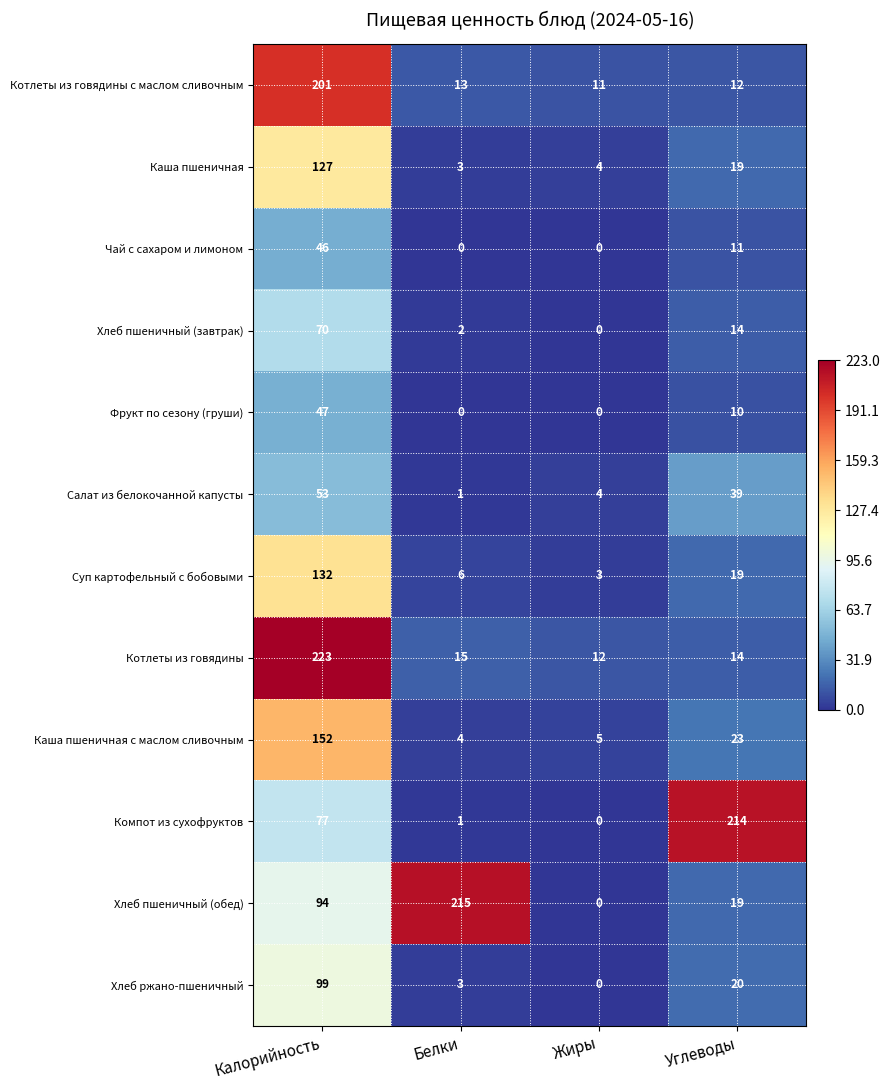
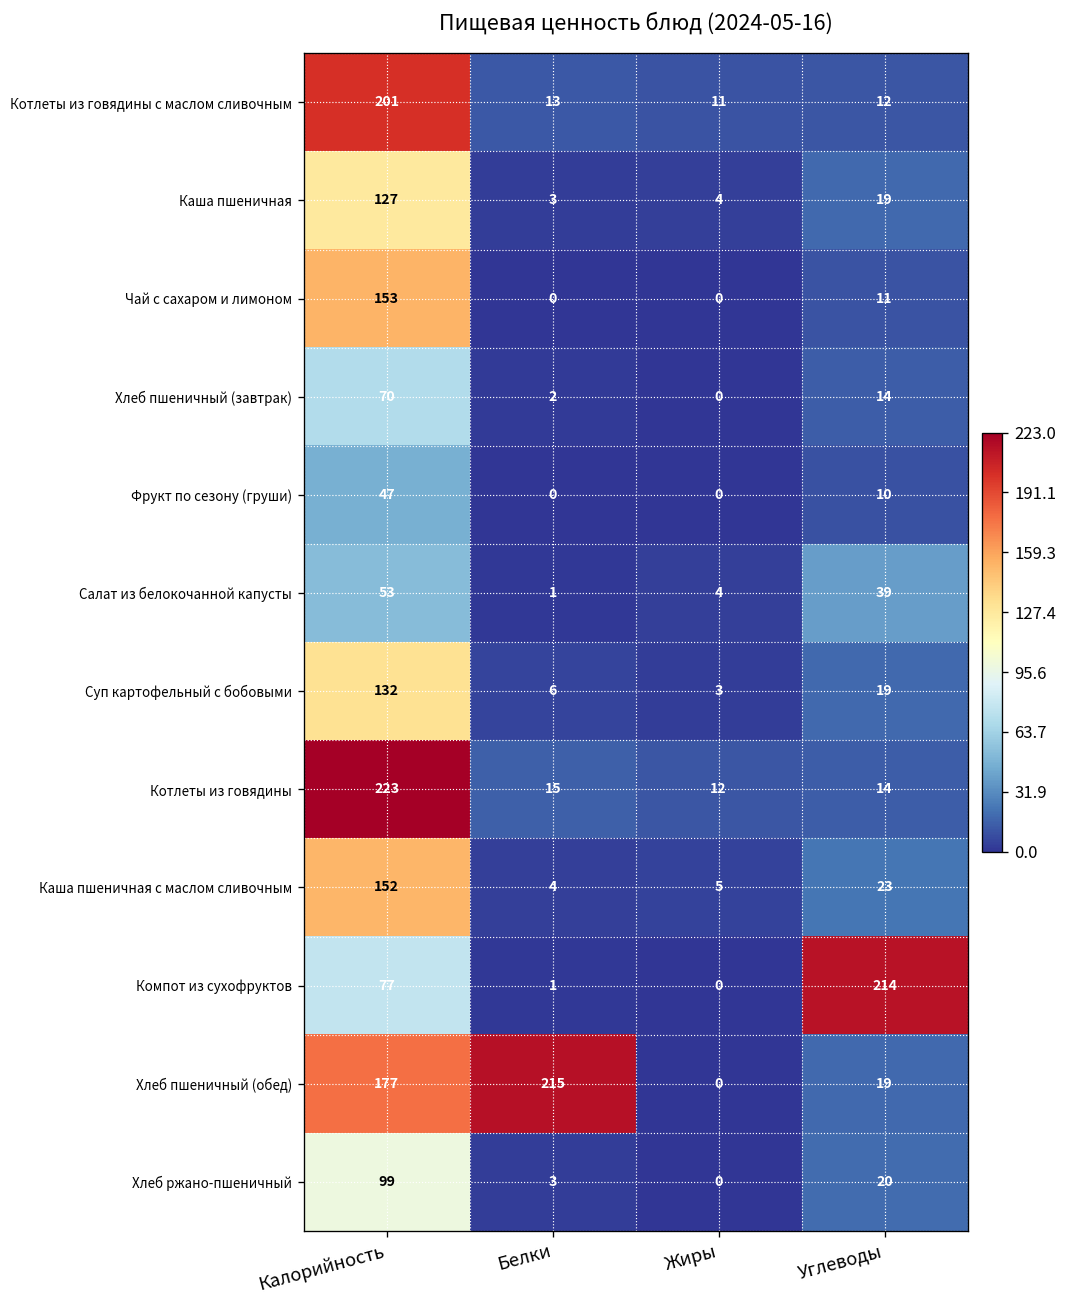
Чай с сахаром и лимоном, Калорийность: 46 -> 153
Хлеб пшеничный (обед), Калорийность: 94 -> 177
